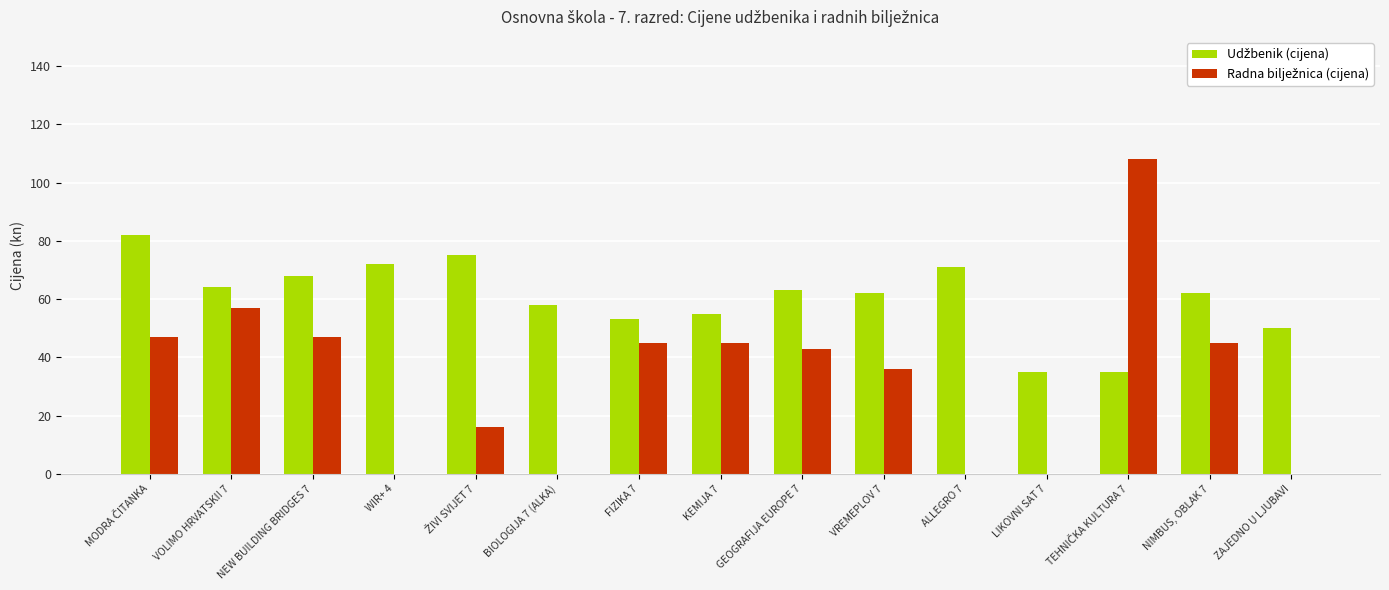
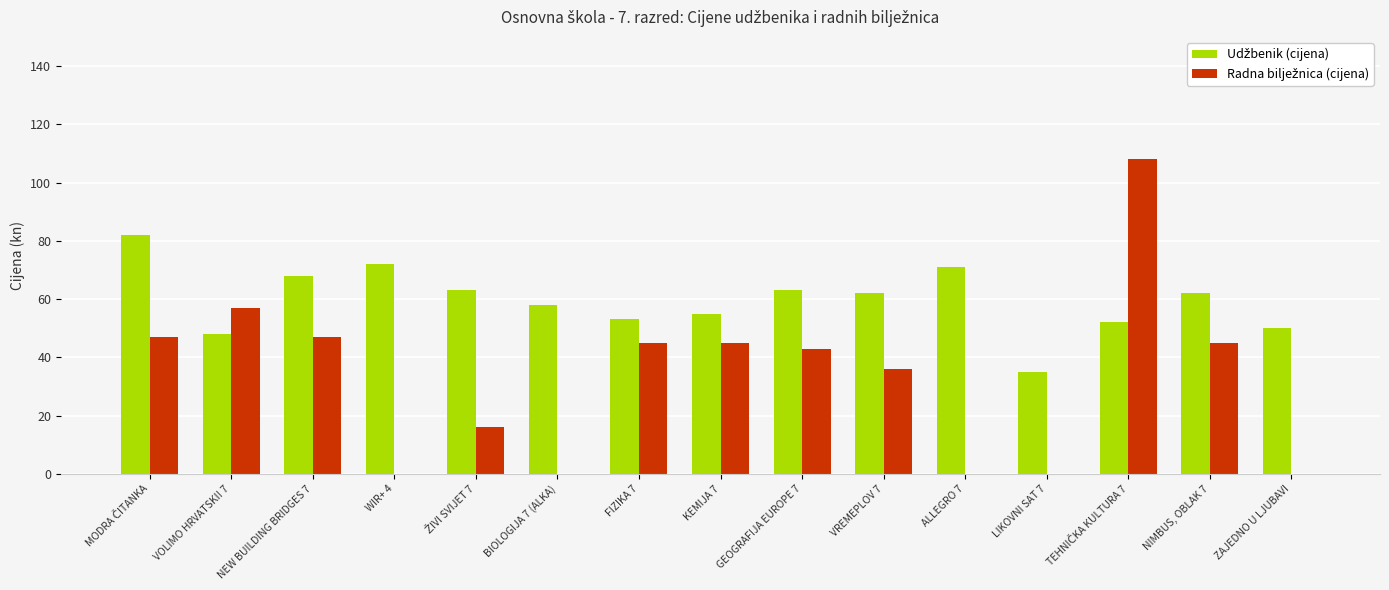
Udžbenik (cijena), VOLIMO HRVATSKI! 7: 64 -> 48
Udžbenik (cijena), ŽIVI SVIJET 7: 75 -> 63
Udžbenik (cijena), TEHNIČKA KULTURA 7: 35 -> 52
